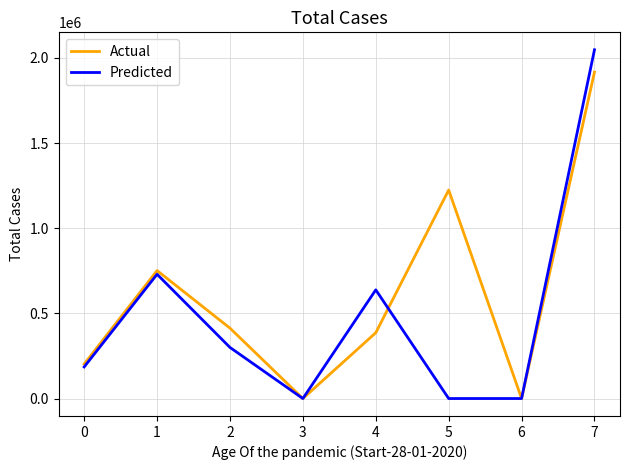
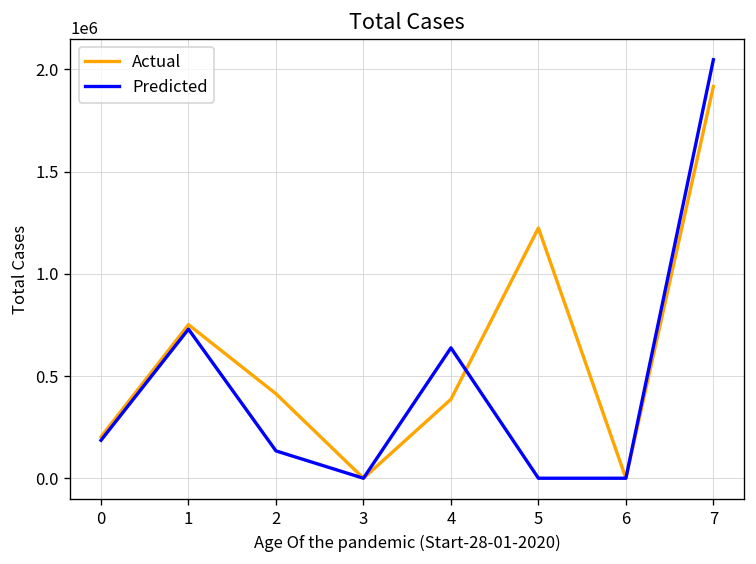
Predicted, 2: 300000 -> 130000
